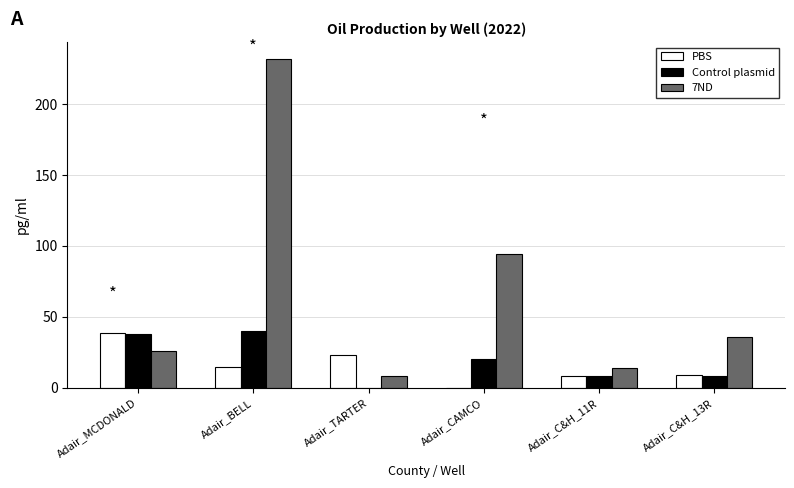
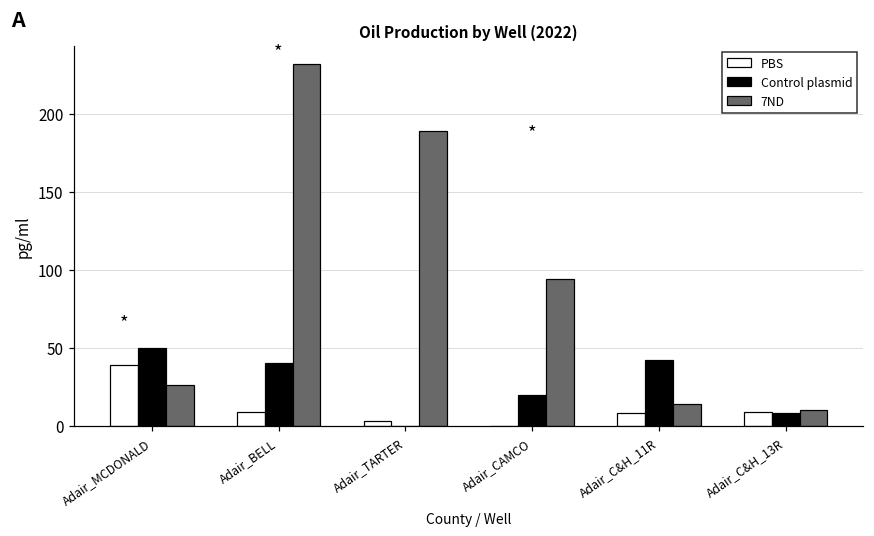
Control plasmid, Adair_MCDONALD: 38 -> 50
PBS, Adair_BELL: 15 -> 9
PBS, Adair_TARTER: 23 -> 3
7ND, Adair_TARTER: 8 -> 189
Control plasmid, Adair_C&H_11R: 8 -> 42
7ND, Adair_C&H_13R: 36 -> 10
